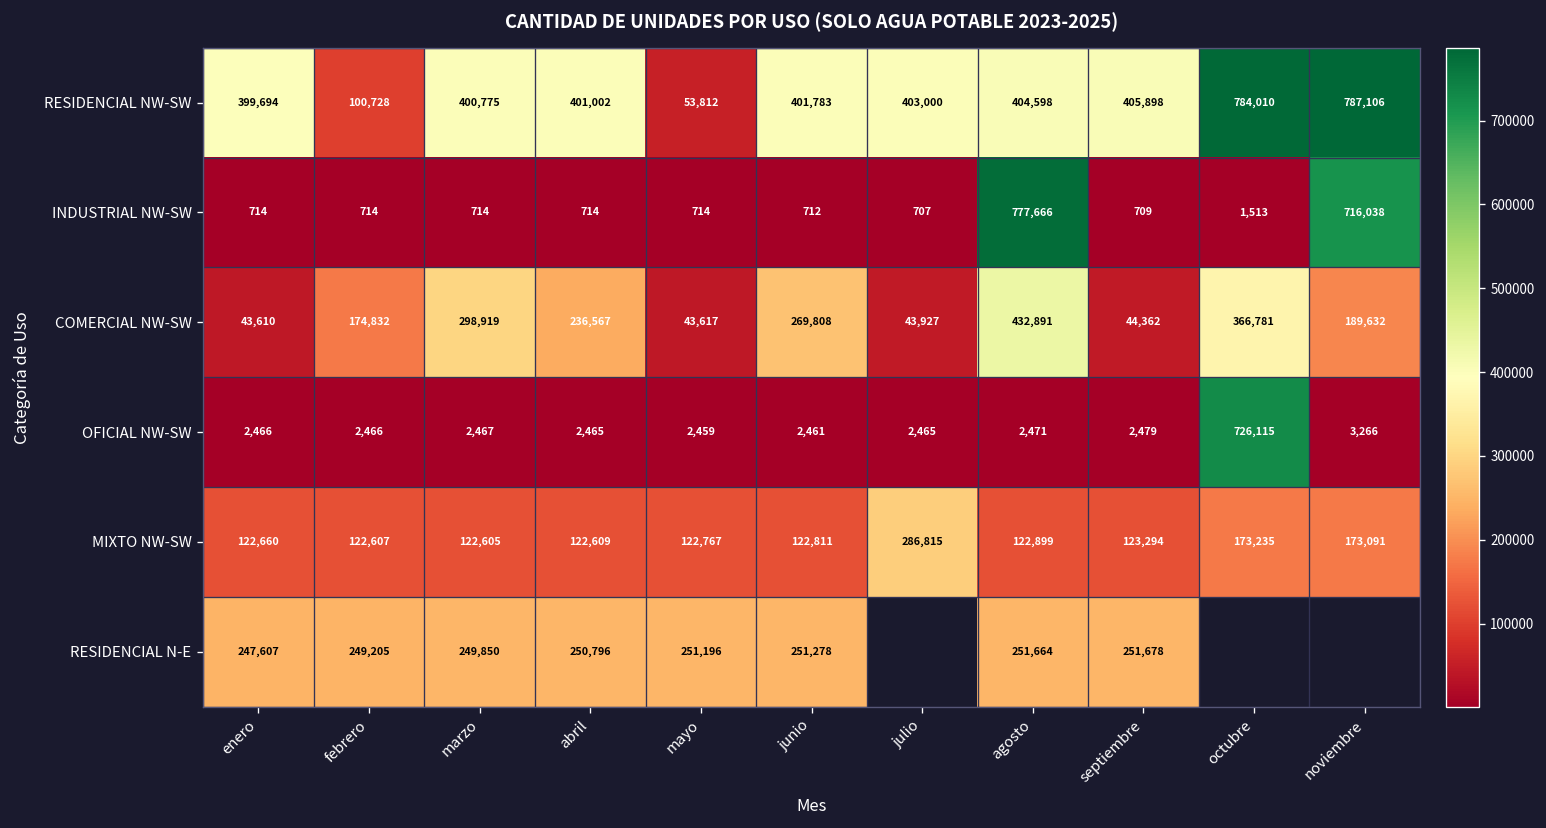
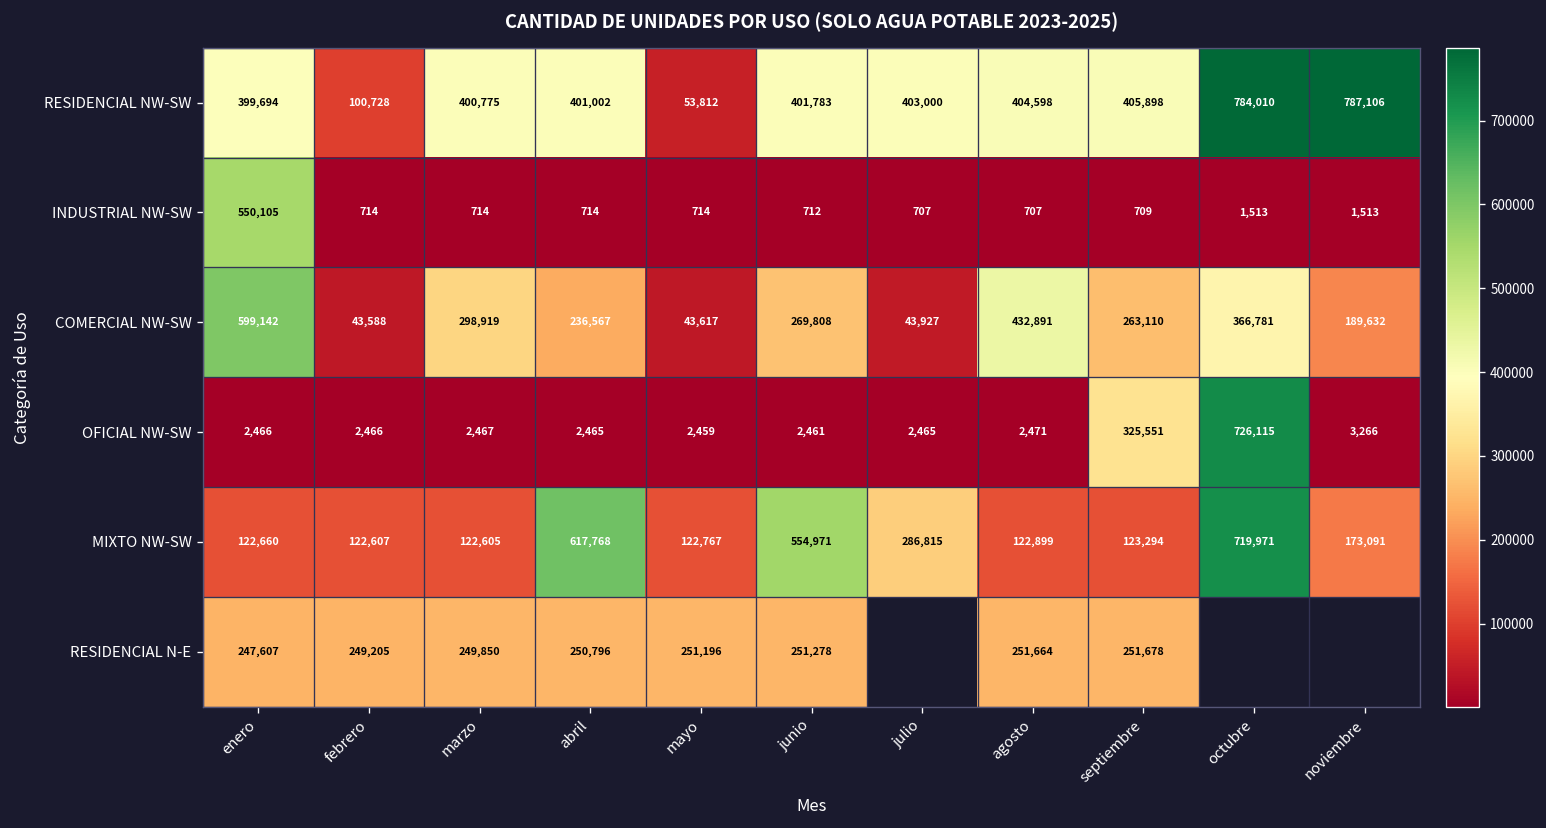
INDUSTRIAL NW-SW, enero: 714 -> 550,105
INDUSTRIAL NW-SW, agosto: 777,666 -> 707
INDUSTRIAL NW-SW, noviembre: 716,038 -> 1,513
COMERCIAL NW-SW, enero: 43,610 -> 599,142
COMERCIAL NW-SW, febrero: 174,832 -> 43,588
COMERCIAL NW-SW, septiembre: 44,362 -> 263,110
OFICIAL NW-SW, septiembre: 2,479 -> 325,551
MIXTO NW-SW, abril: 122,609 -> 617,768
MIXTO NW-SW, junio: 122,811 -> 554,971
MIXTO NW-SW, octubre: 173,235 -> 719,971
